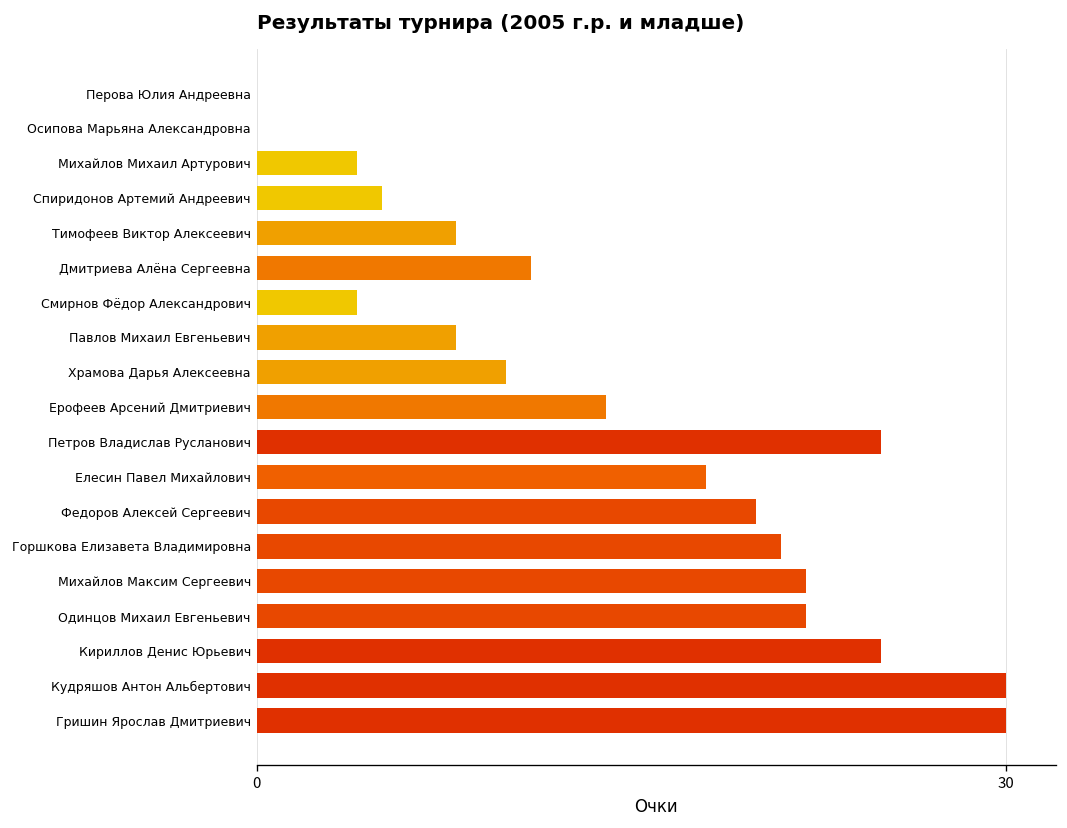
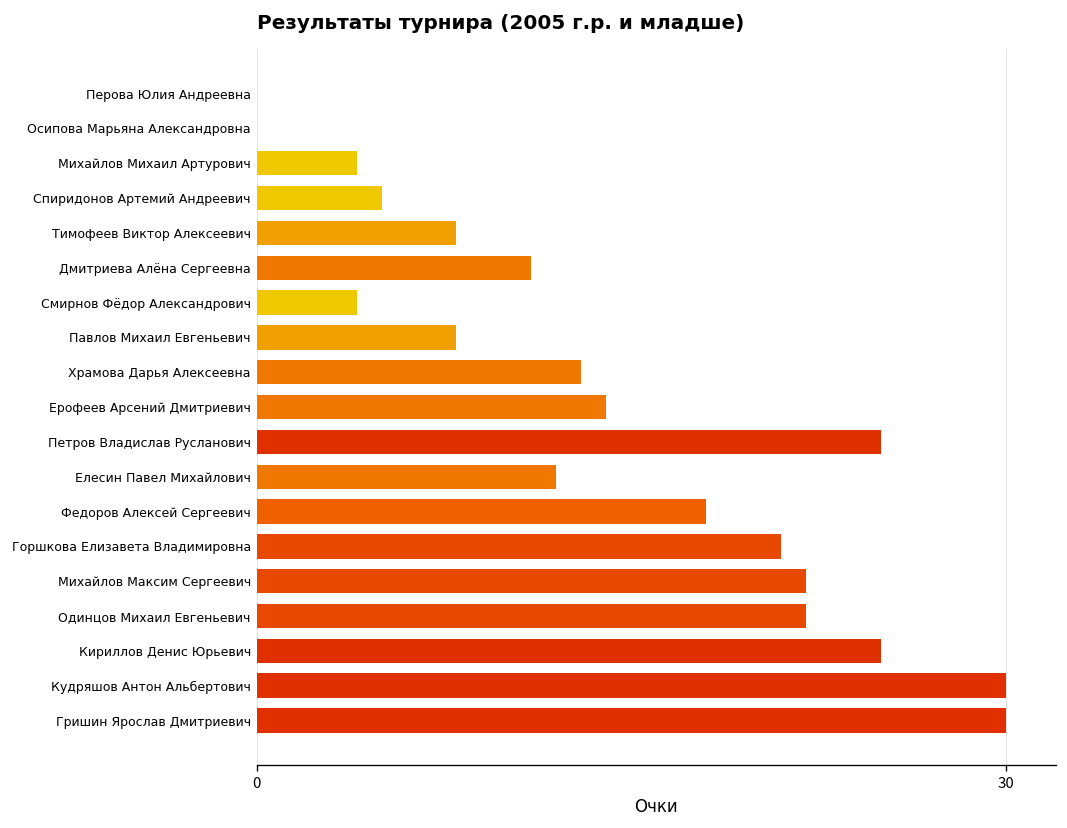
Храмова Дарья Алексеевна: 10 -> 13
Елесин Павел Михайлович: 18 -> 12
Федоров Алексей Сергеевич: 20 -> 18
